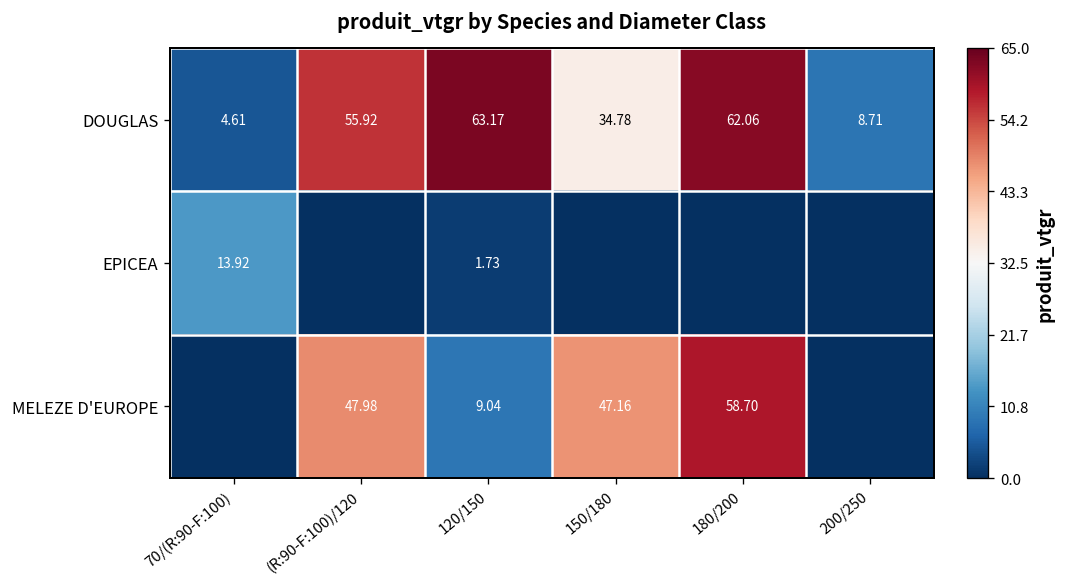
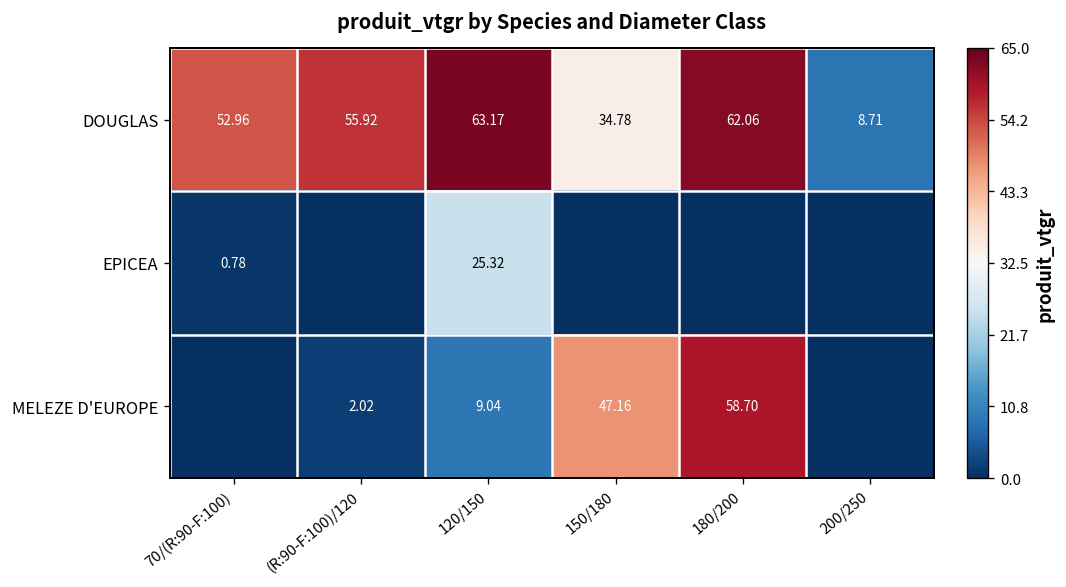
DOUGLAS, 70/(R:90-F:100): 4.61 -> 52.96
EPICEA, 70/(R:90-F:100): 13.92 -> 0.78
EPICEA, 120/150: 1.73 -> 25.32
MELEZE D'EUROPE, (R:90-F:100)/120: 47.98 -> 2.02
